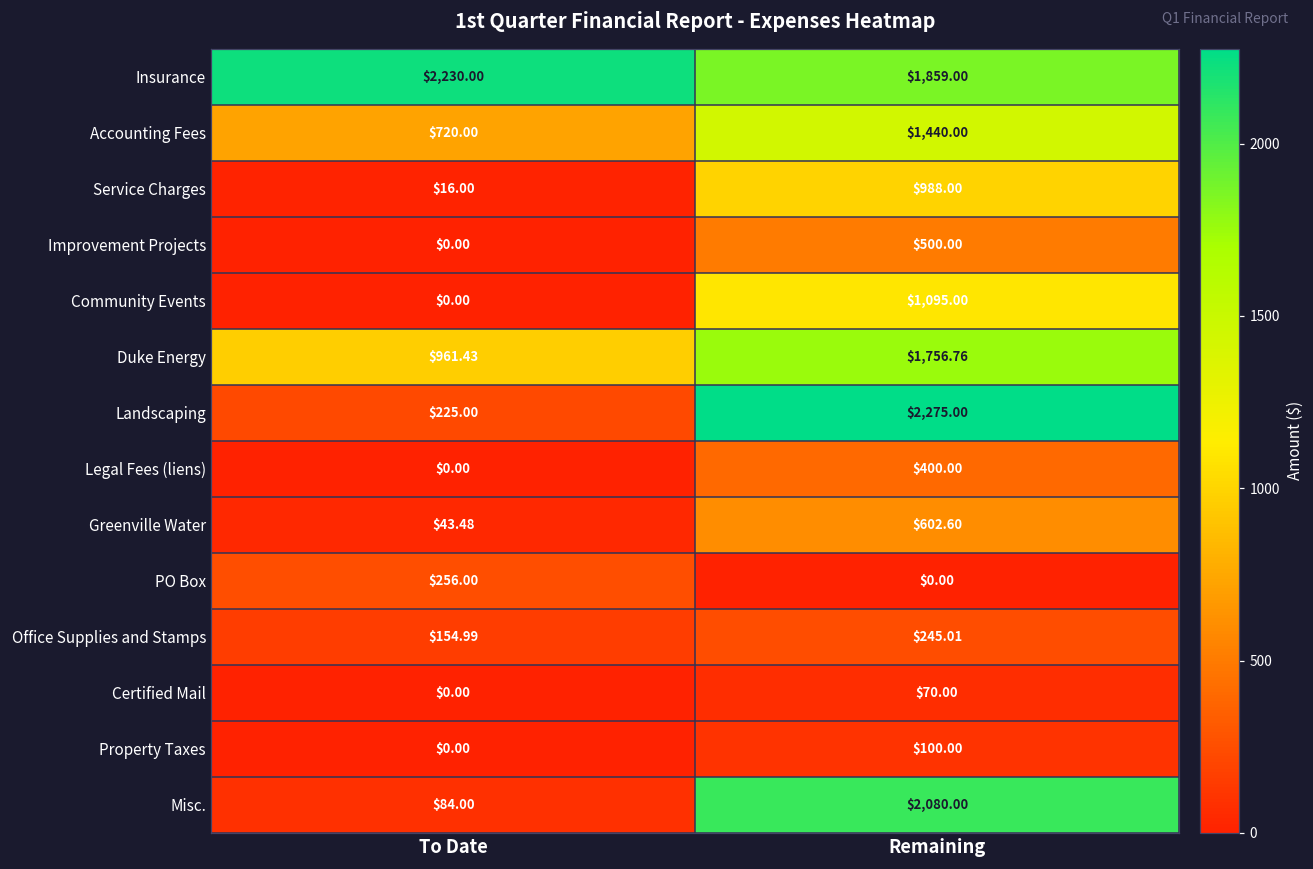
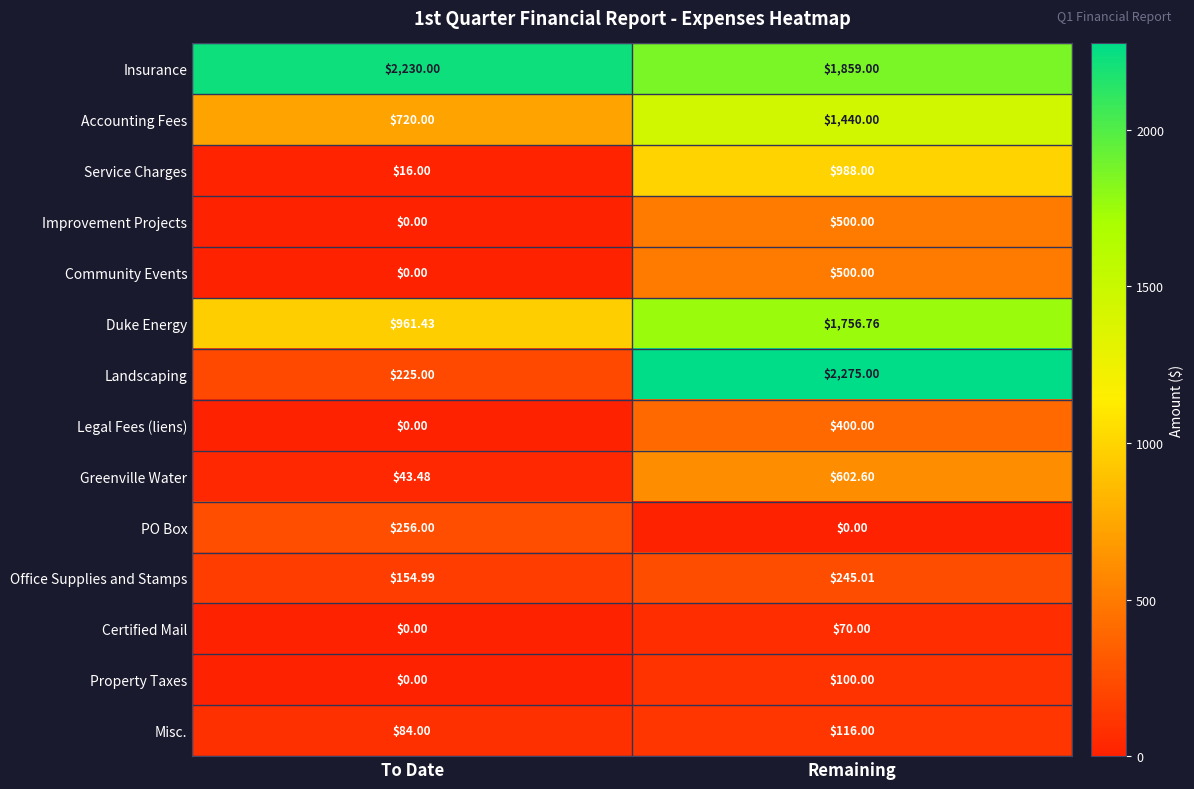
Community Events, Remaining: $1,095.00 -> $500.00
Misc., Remaining: $2,080.00 -> $116.00
